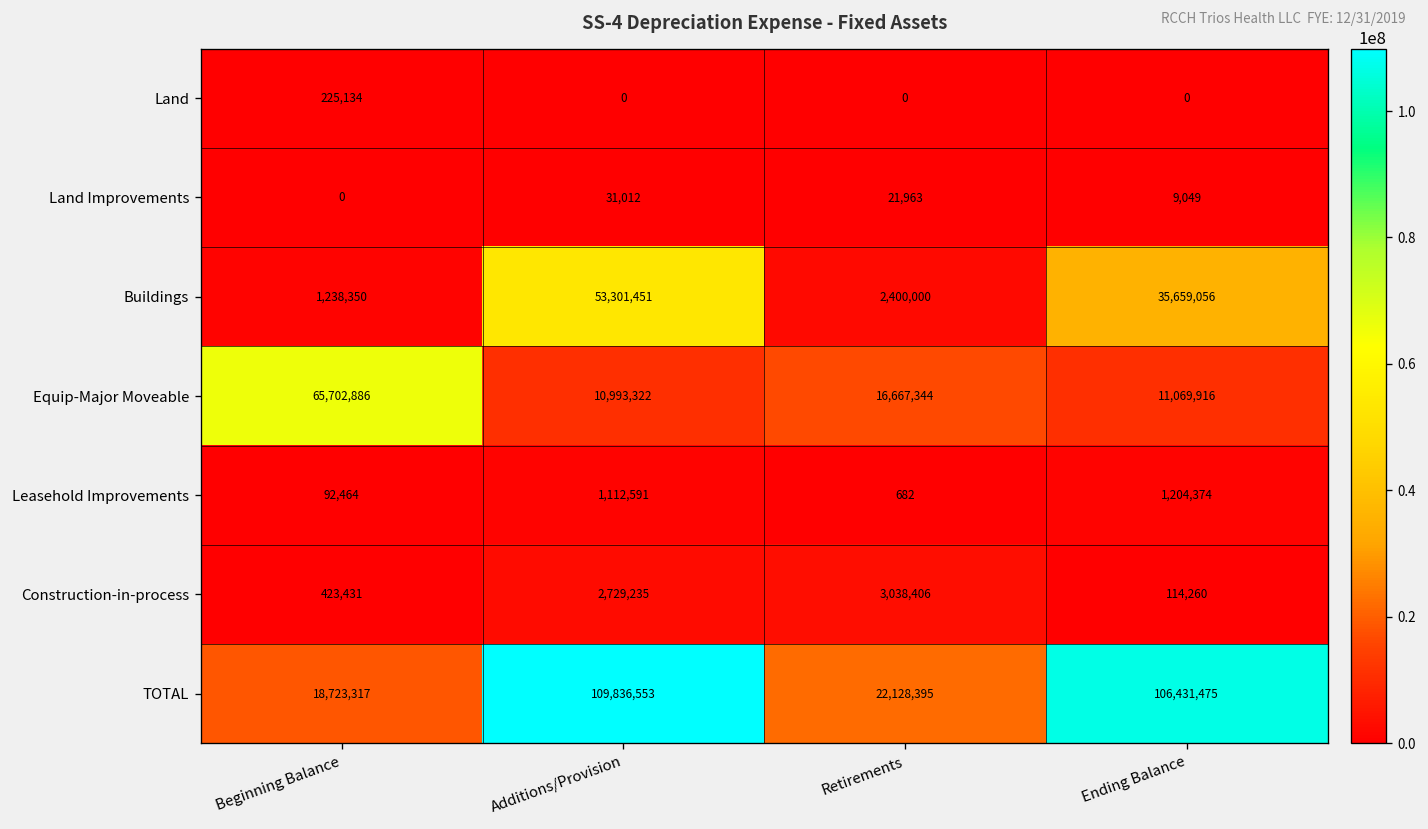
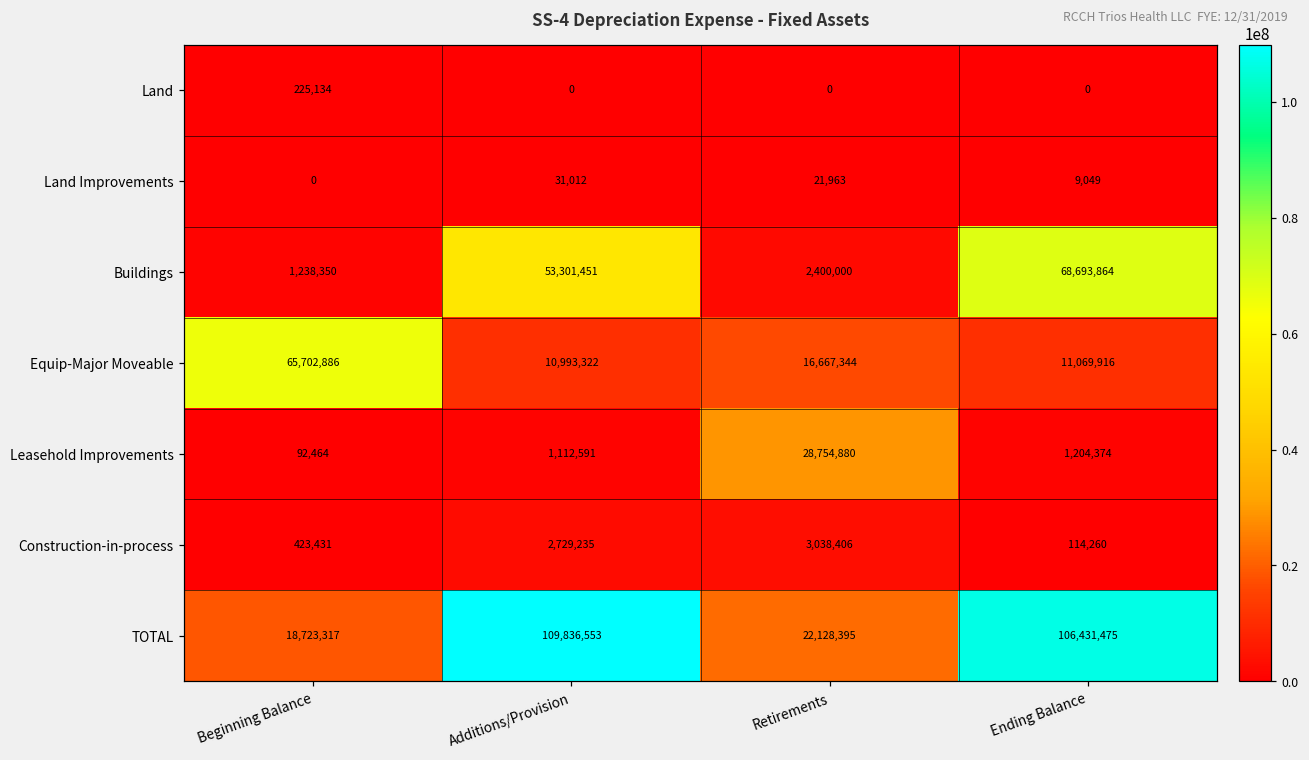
Buildings, Ending Balance: 35,659,056 -> 68,693,864
Leasehold Improvements, Retirements: 682 -> 28,754,880
